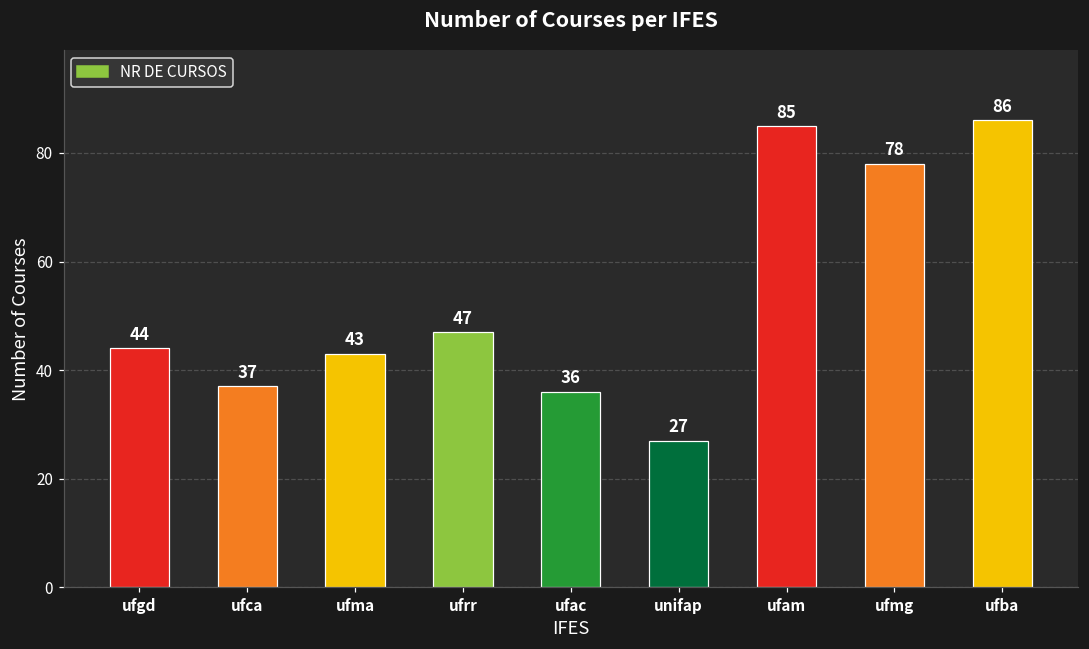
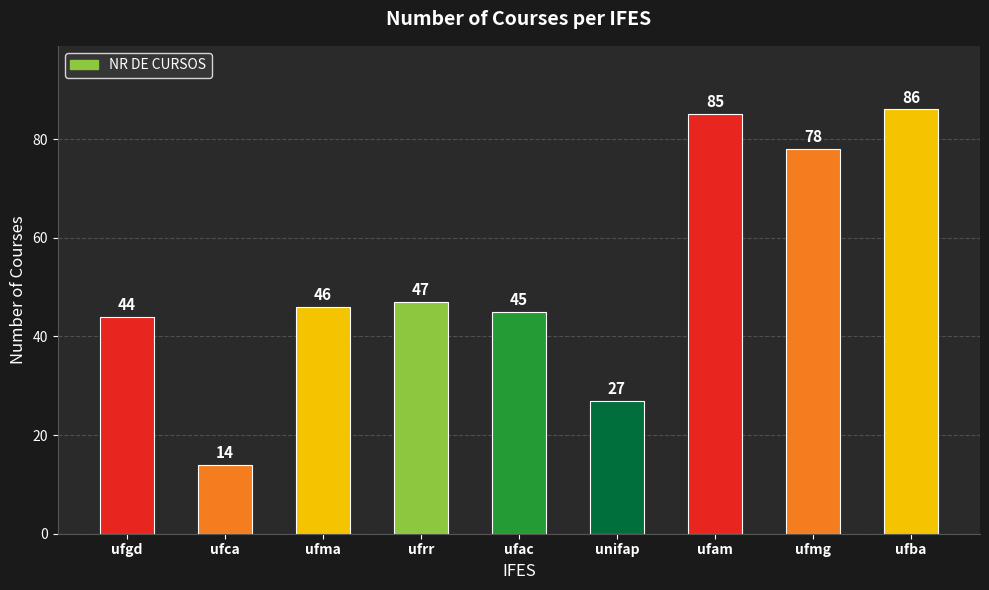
ufca: 37 -> 14
ufma: 43 -> 46
ufac: 36 -> 45
